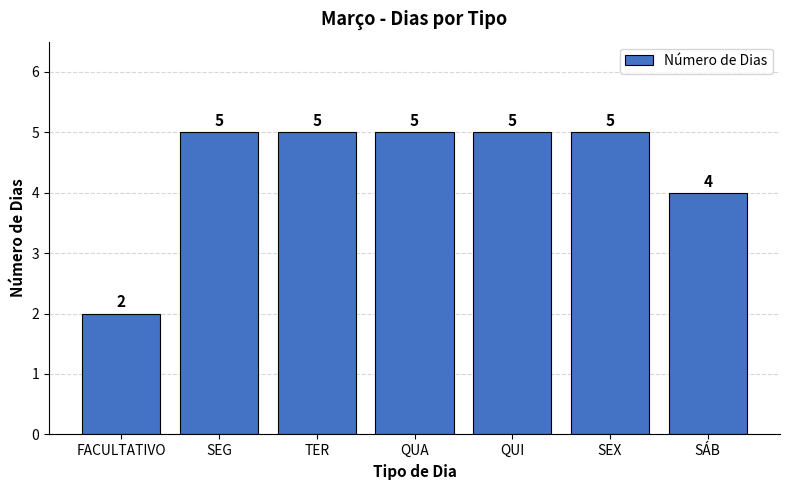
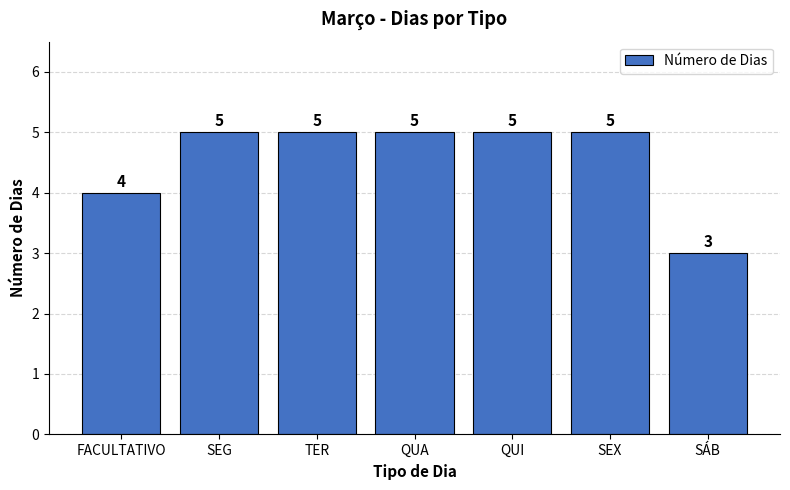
FACULTATIVO: 2 -> 4
SÁB: 4 -> 3
